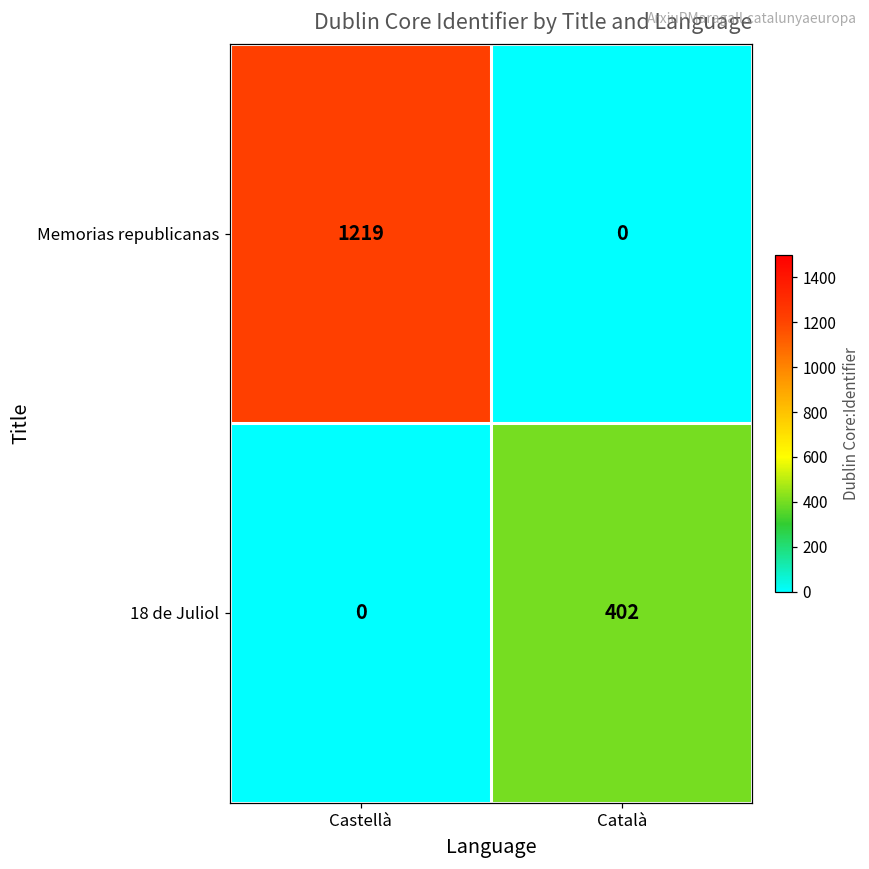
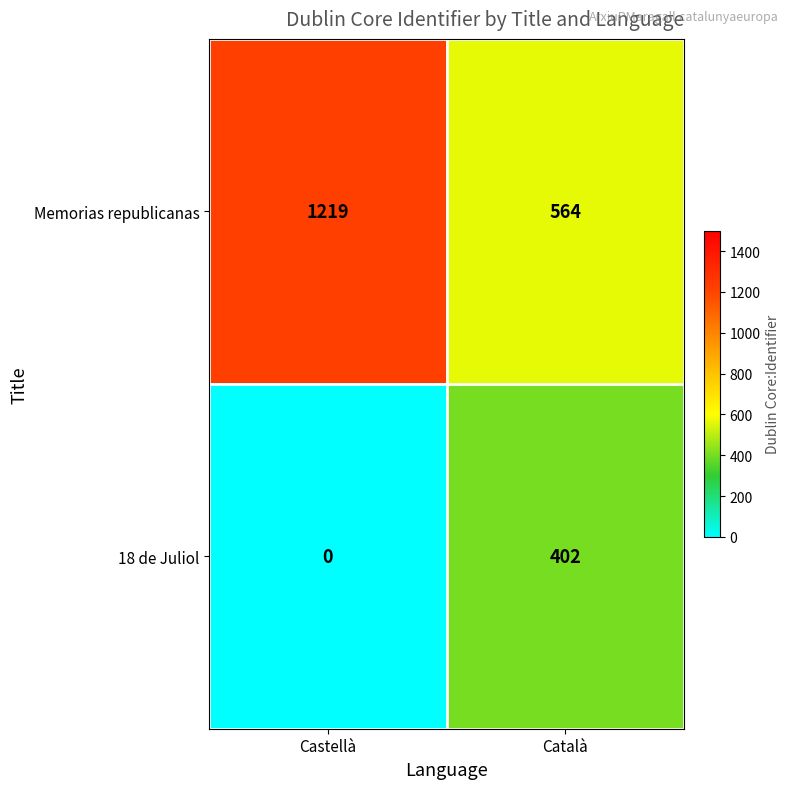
Memorias republicanas, Català: 0 -> 564
